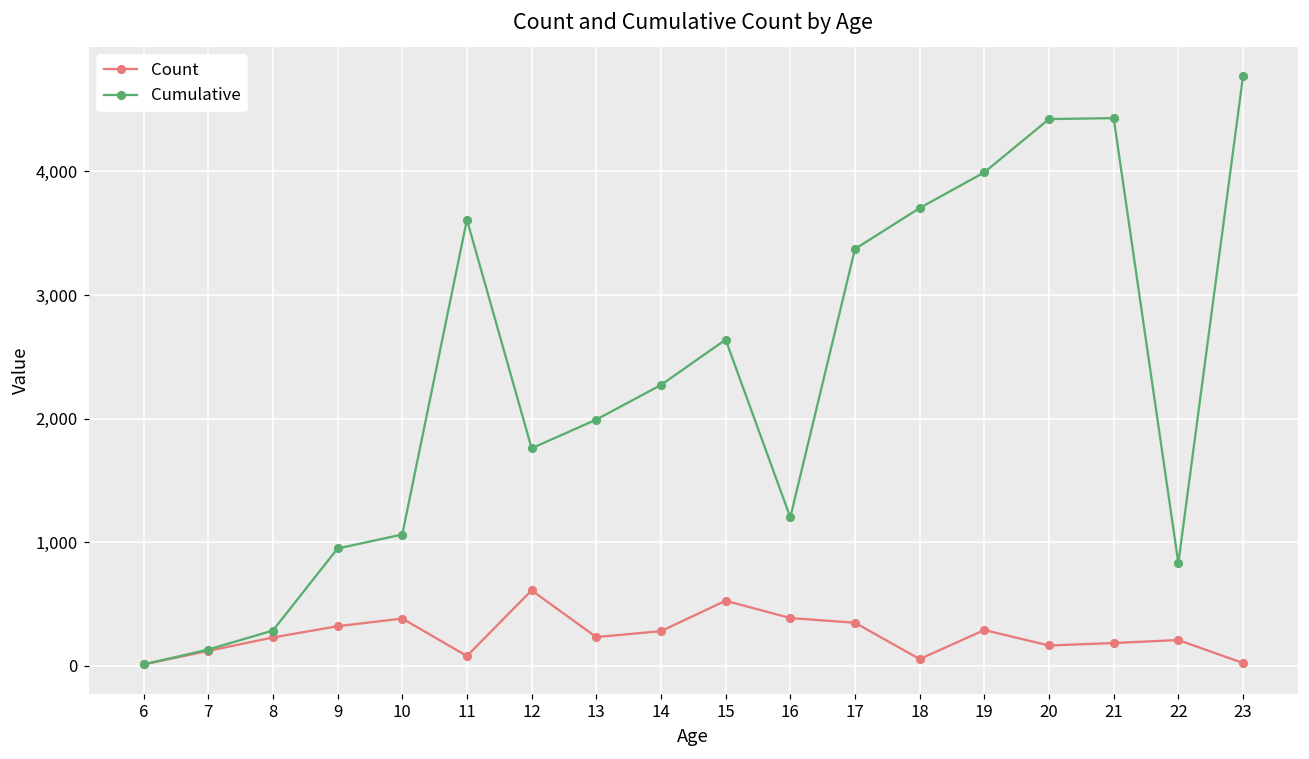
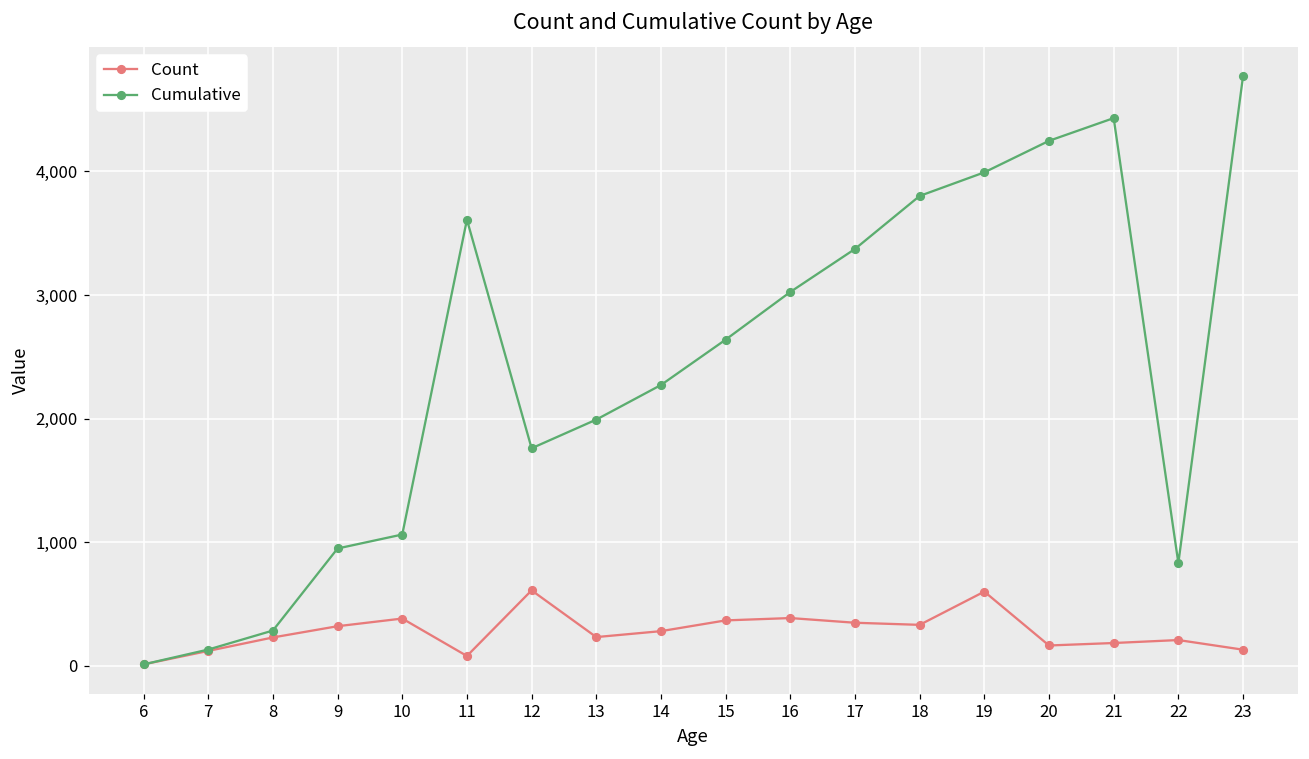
Count, 15: 530 -> 370
Cumulative, 16: 1,200 -> 3,030
Count, 18: 50 -> 330
Cumulative, 18: 3,700 -> 3,800
Count, 19: 290 -> 600
Cumulative, 20: 4,420 -> 4,250
Count, 23: 20 -> 130
